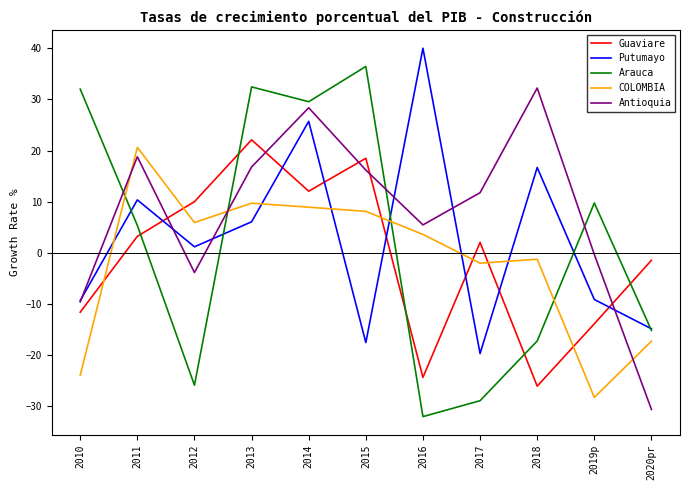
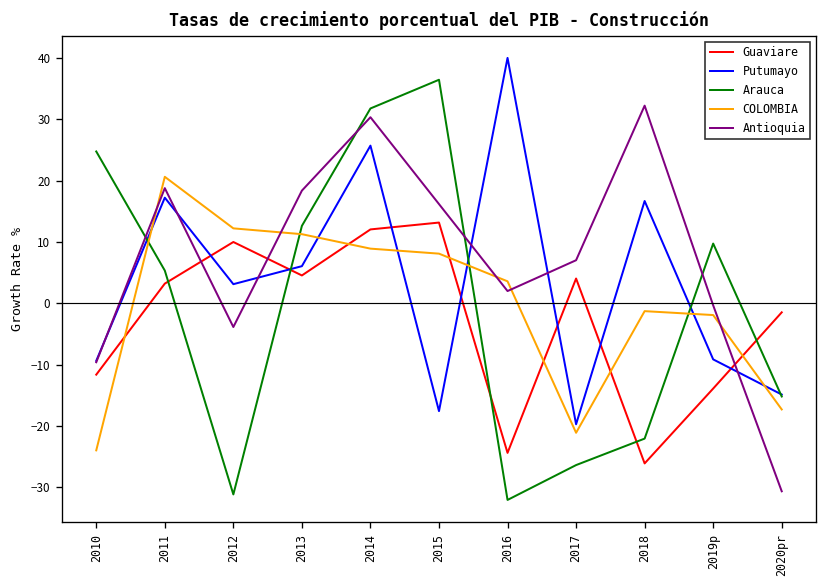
Arauca, 2010: 32 -> 25
Putumayo, 2011: 10 -> 17
Putumayo, 2012: 1 -> 3
Arauca, 2012: -26 -> -31
COLOMBIA, 2012: 6 -> 12
Guaviare, 2013: 22 -> 5
Arauca, 2013: 32 -> 13
COLOMBIA, 2013: 10 -> 11
Antioquia, 2013: 17 -> 18
Arauca, 2014: 30 -> 32
Antioquia, 2014: 28 -> 30
Guaviare, 2015: 18 -> 13
Antioquia, 2016: 5 -> 2
Guaviare, 2017: 2 -> 4
Arauca, 2017: -29 -> -26
COLOMBIA, 2017: -2 -> -21
Antioquia, 2017: 12 -> 7
Arauca, 2018: -17 -> -22
COLOMBIA, 2019p: -28 -> -2
